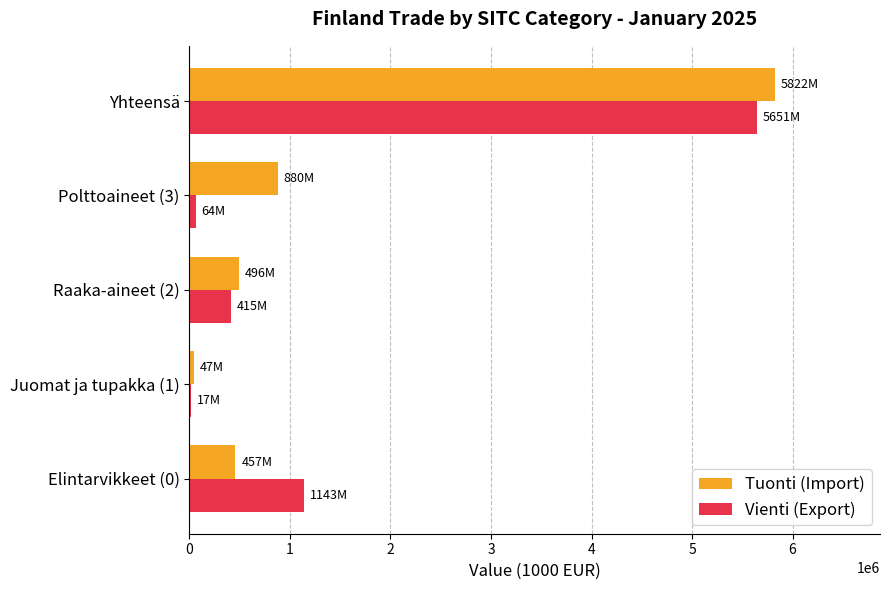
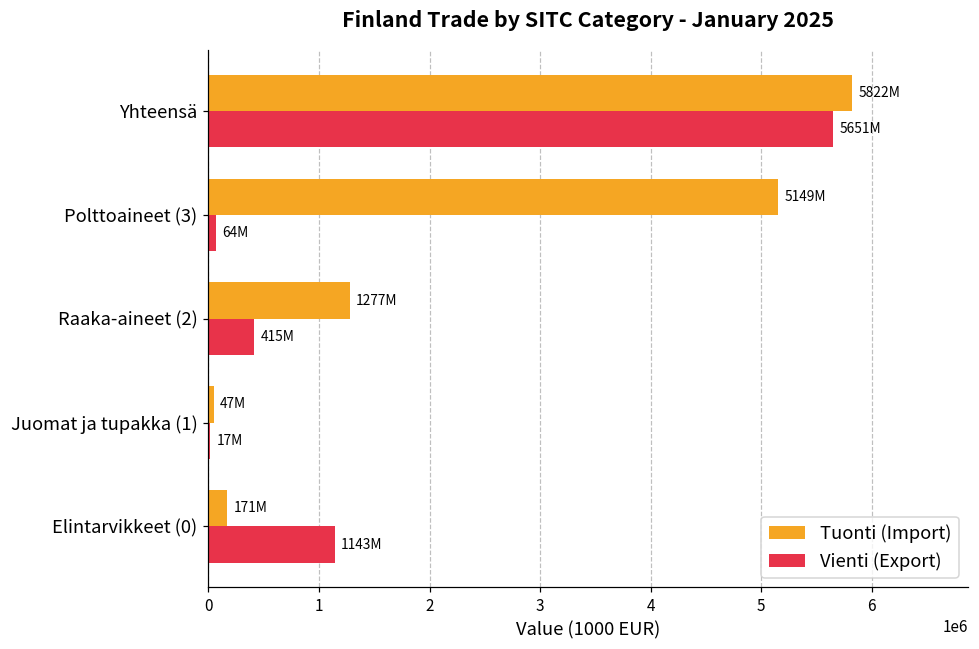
Tuonti (Import), Polttoaineet (3): 880M -> 5149M
Tuonti (Import), Raaka-aineet (2): 496M -> 1277M
Tuonti (Import), Elintarvikkeet (0): 457M -> 171M
